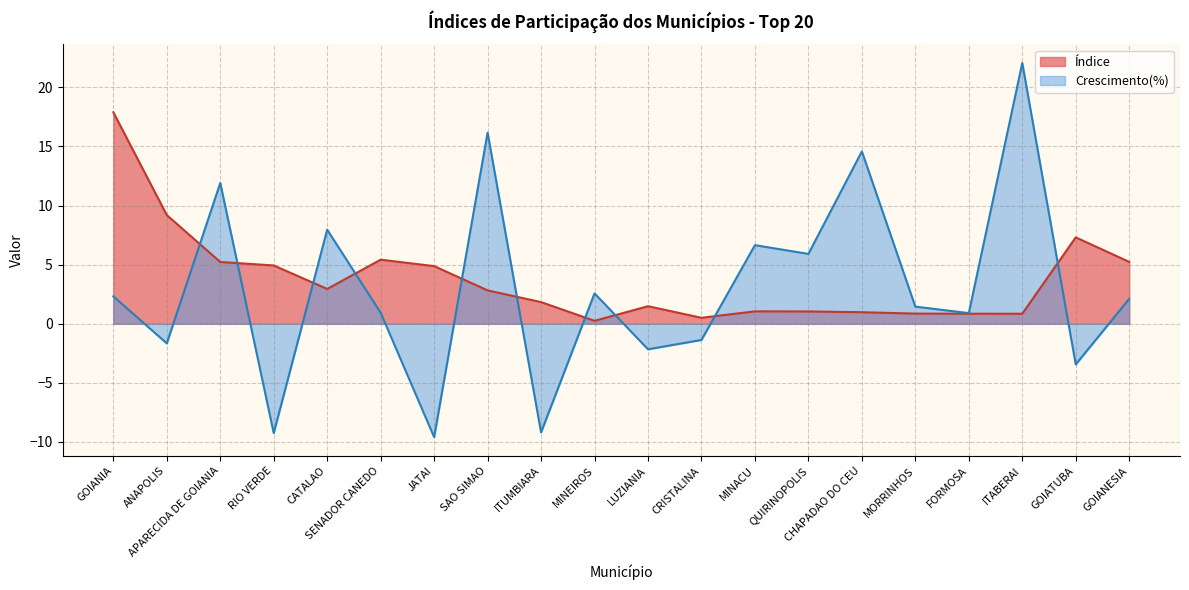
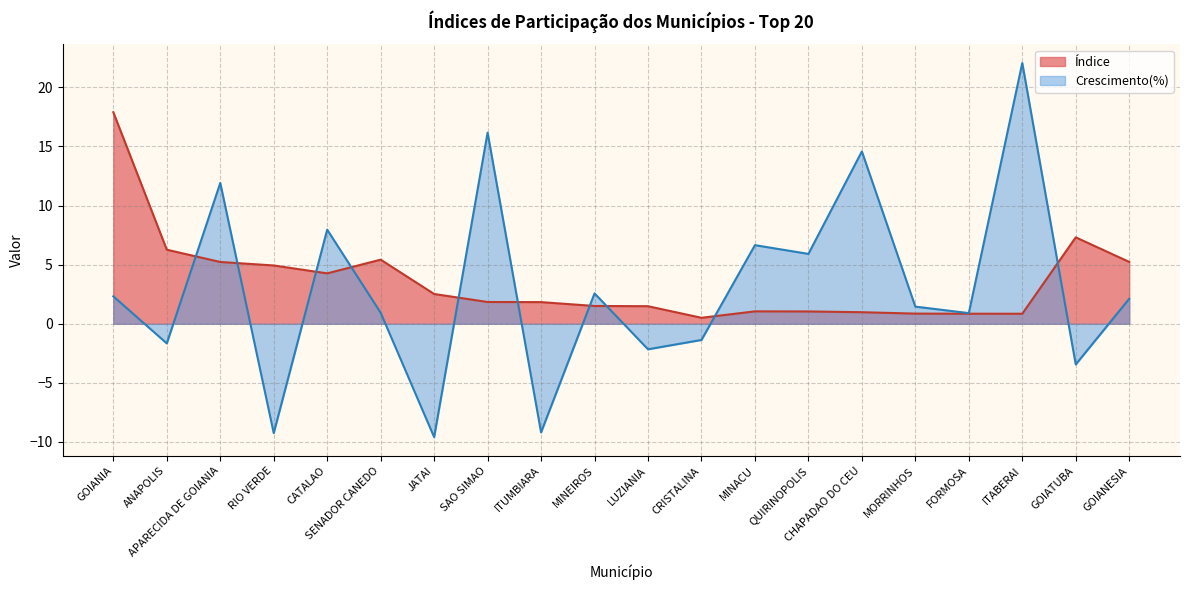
Índice, ANAPOLIS: 9.2 -> 6.3
Índice, CATALAO: 2.9 -> 4.3
Índice, JATAI: 4.9 -> 2.5
Índice, SAO SIMAO: 2.8 -> 1.8
Índice, MINEIROS: 0.2 -> 1.5
